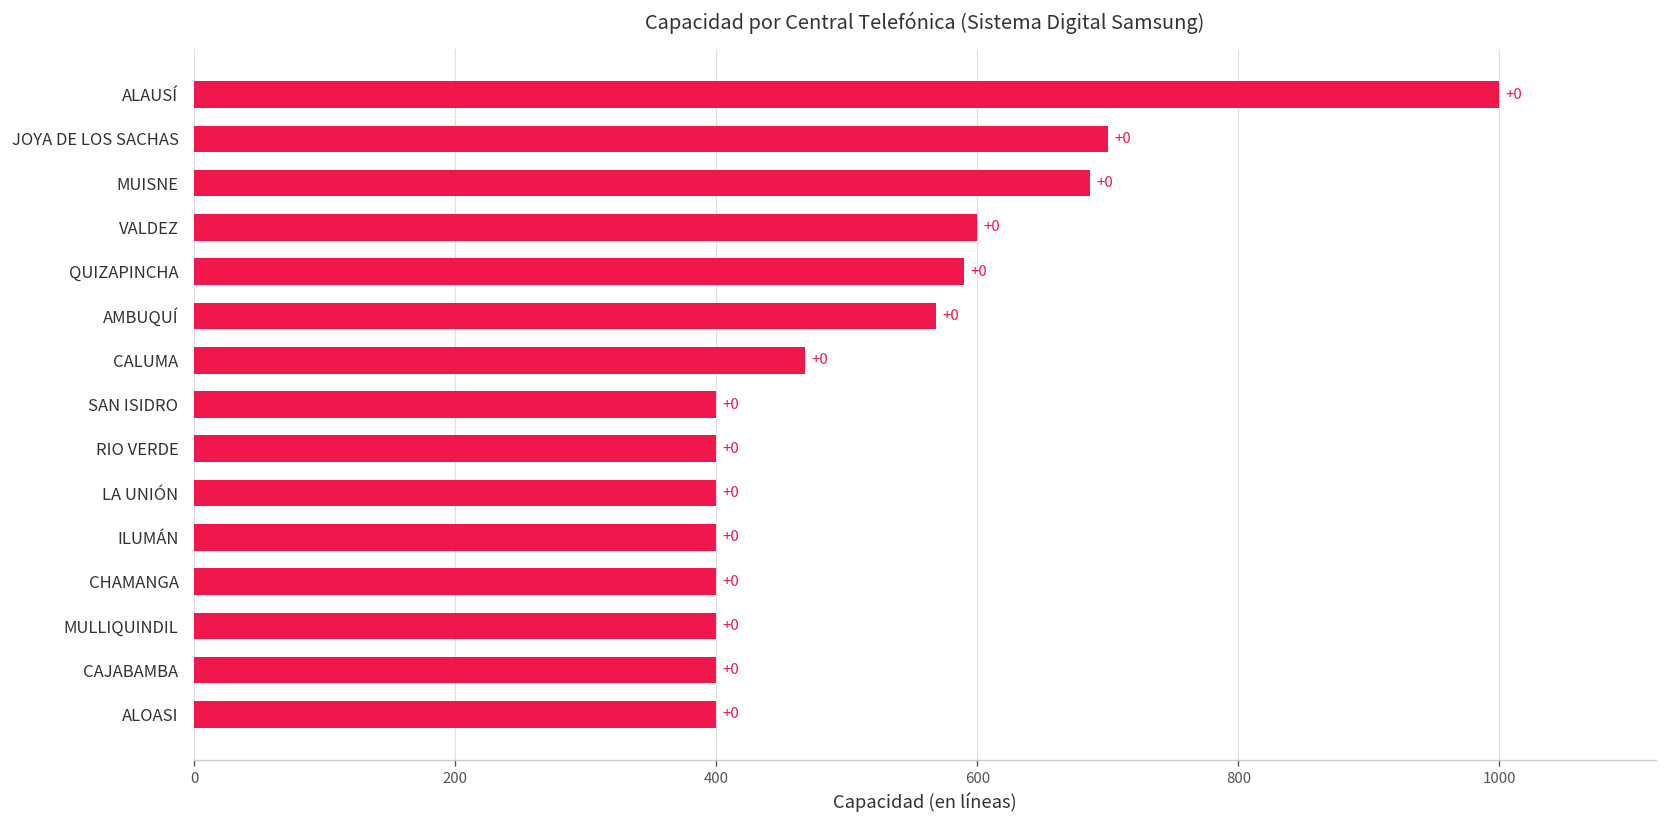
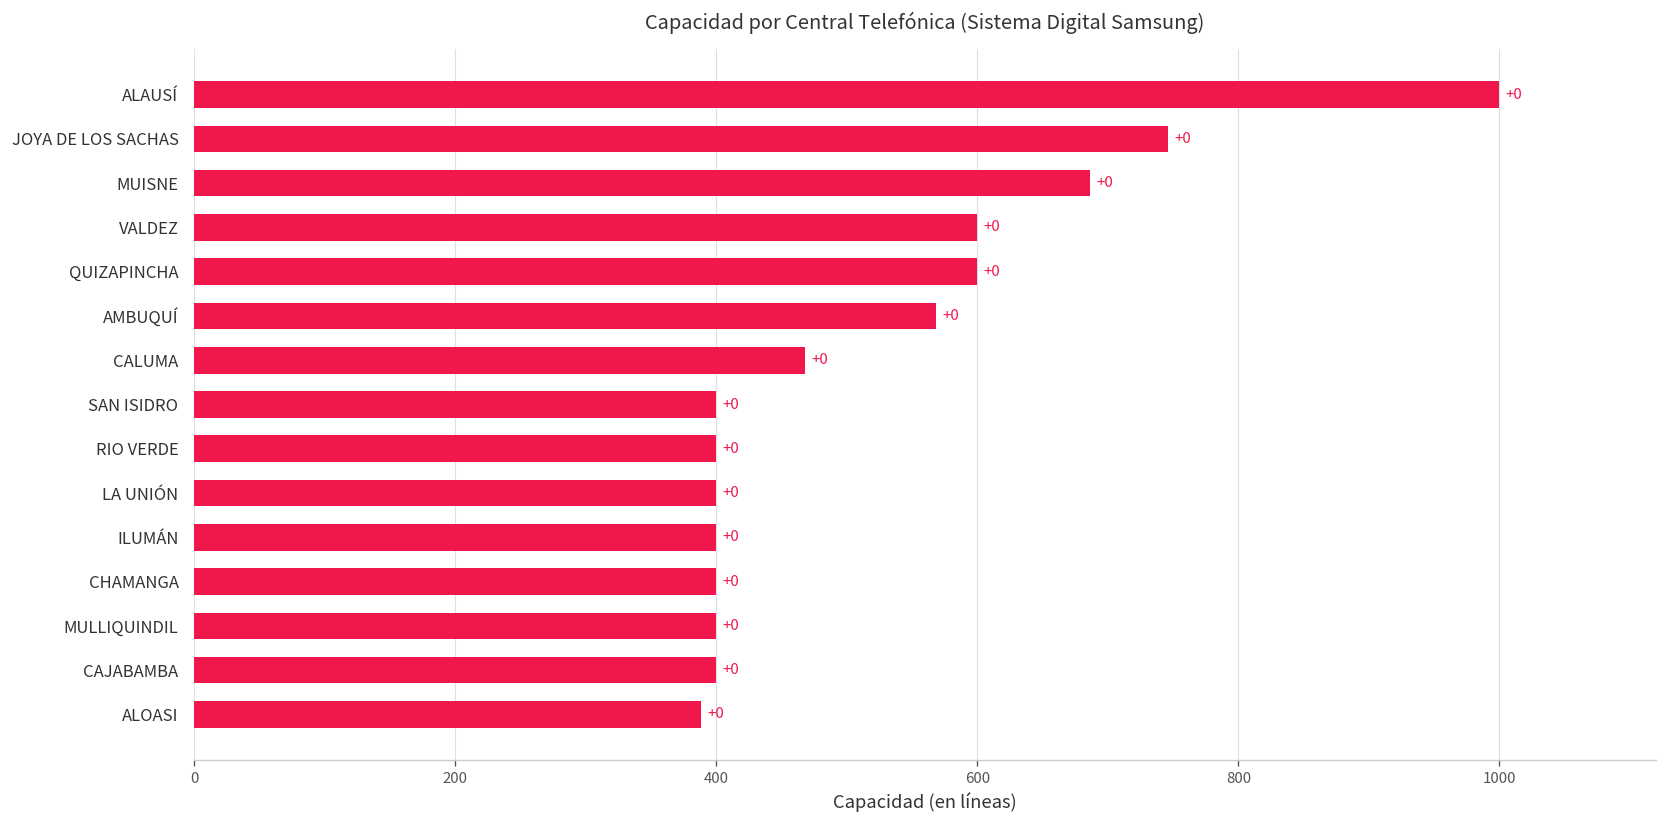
JOYA DE LOS SACHAS: 700 -> 746
QUIZAPINCHA: 590 -> 600
ALOASI: 400 -> 388
